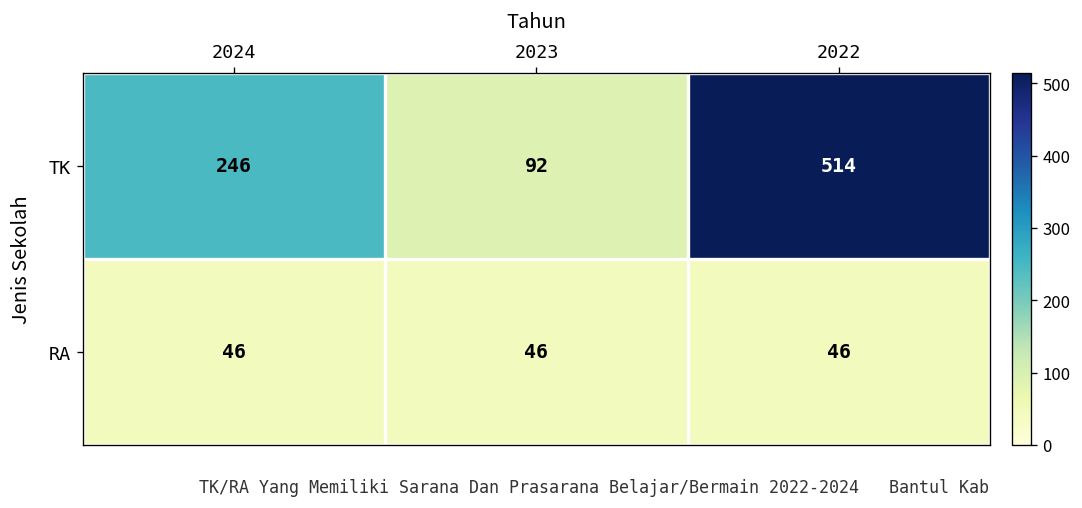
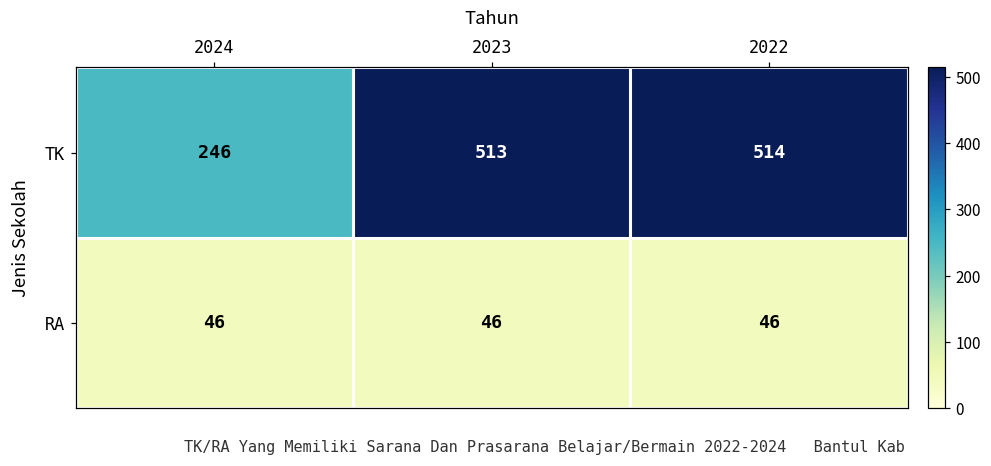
TK, 2023: 92 -> 513
